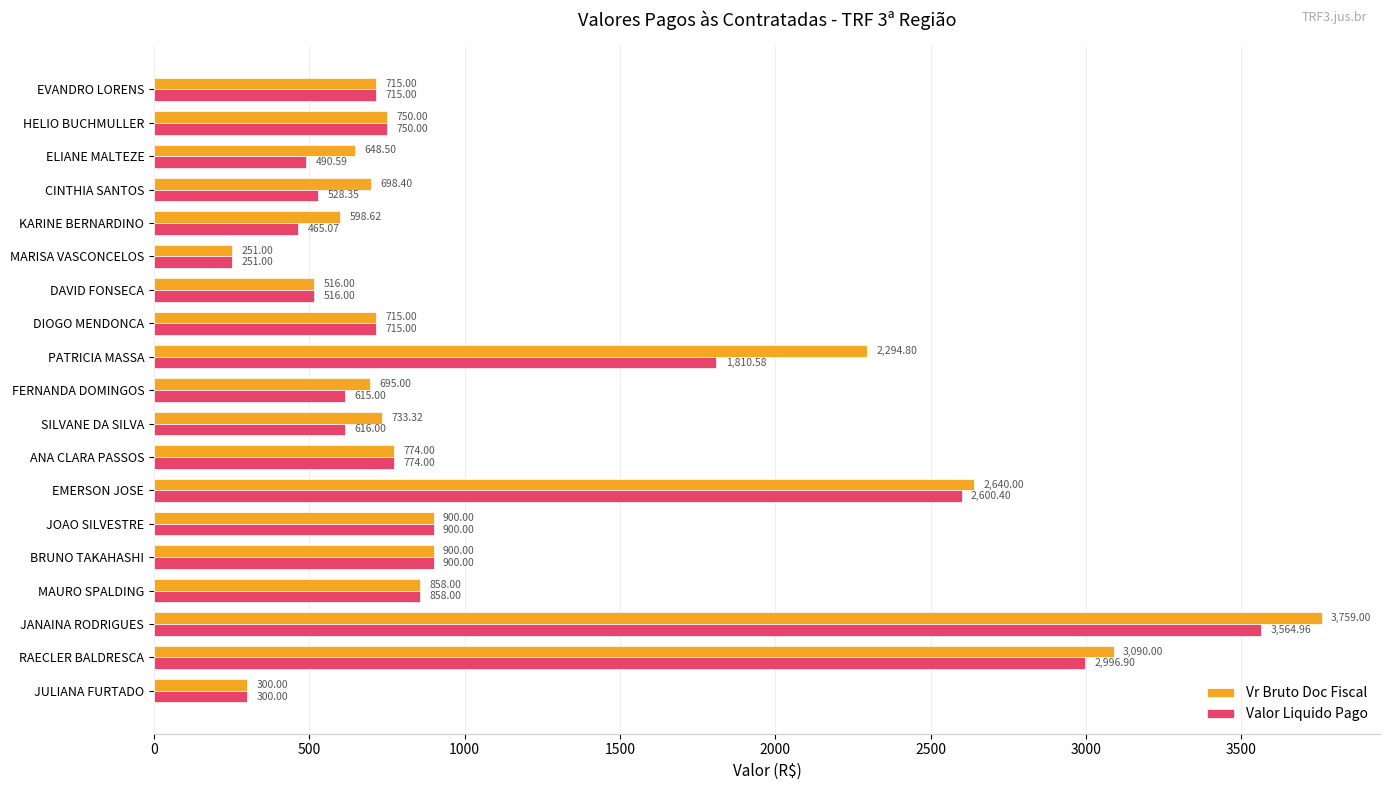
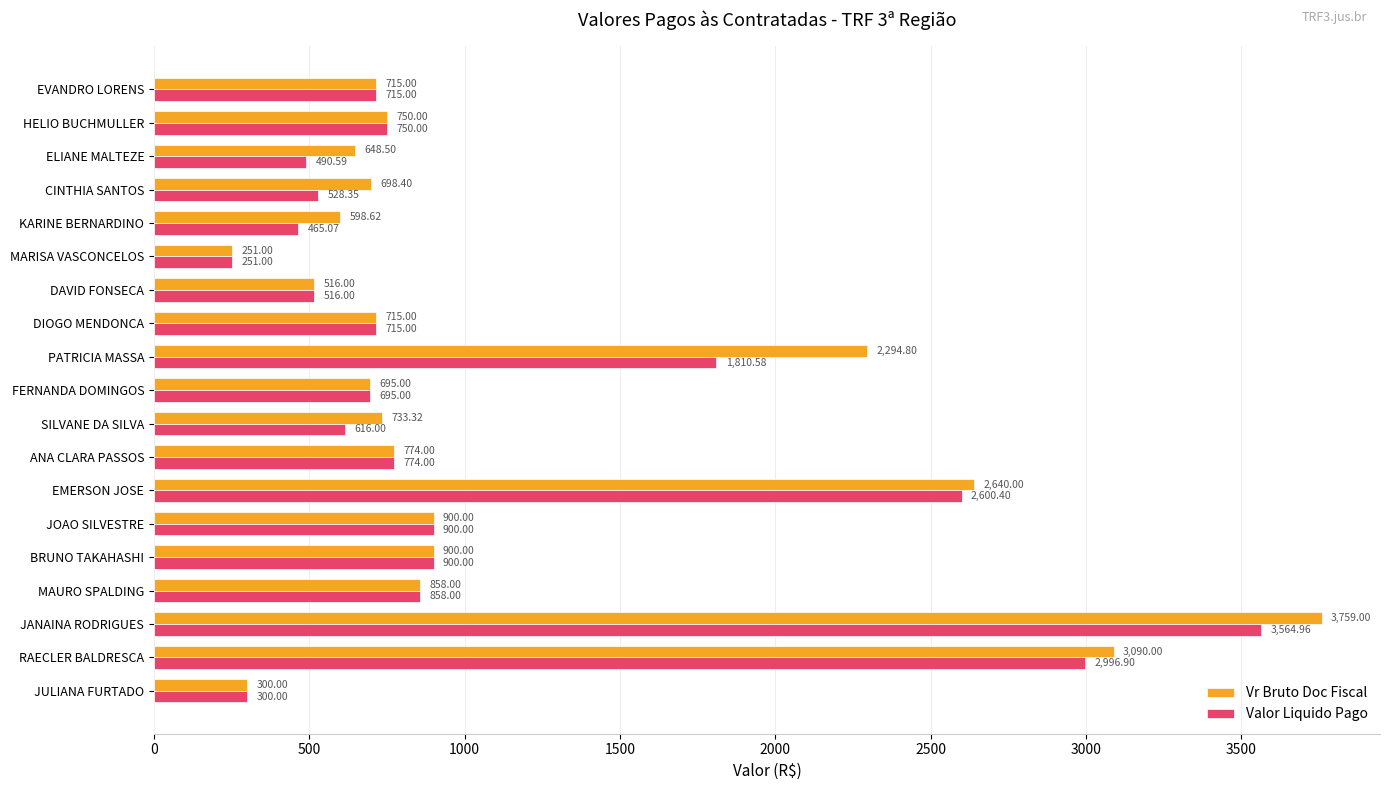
Valor Liquido Pago, FERNANDA DOMINGOS: 615.00 -> 695.00
